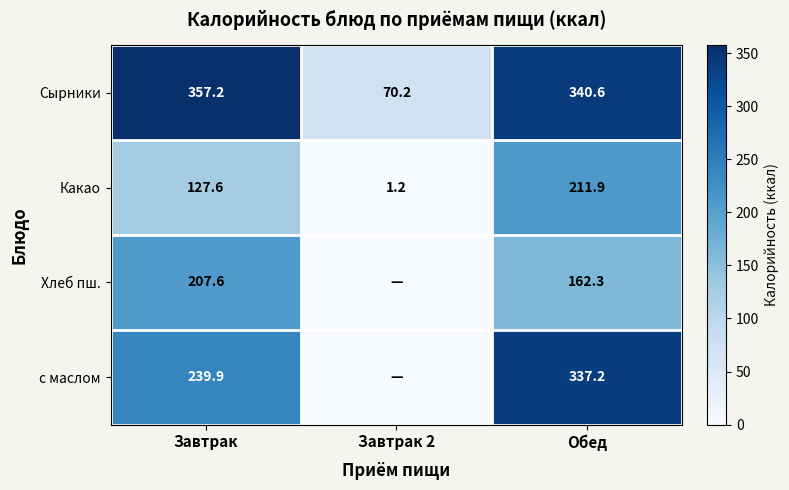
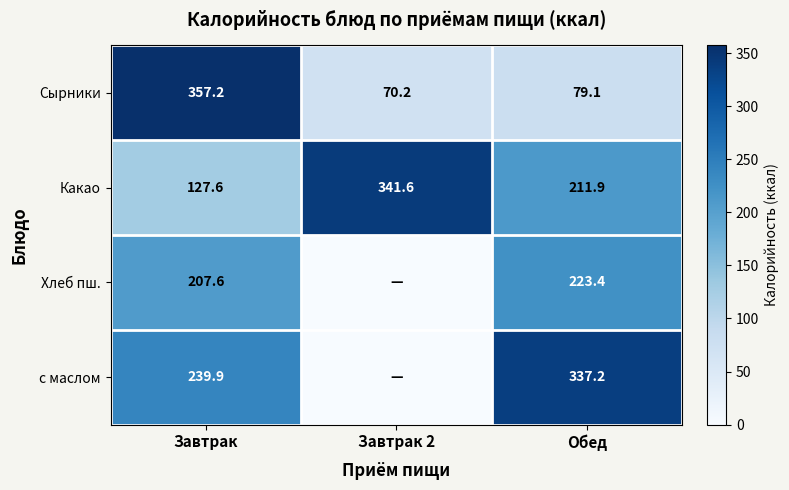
Сырники, Обед: 340.6 -> 79.1
Какао, Завтрак 2: 1.2 -> 341.6
Хлеб пш., Обед: 162.3 -> 223.4
